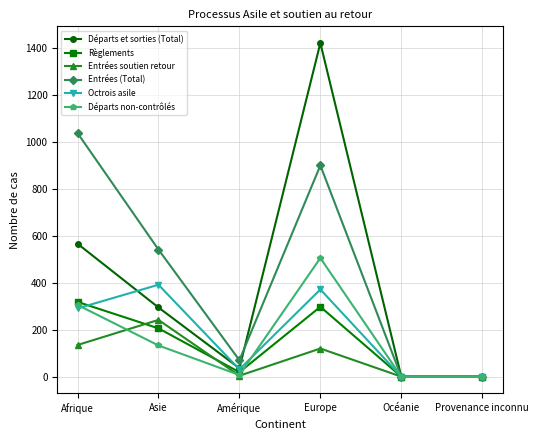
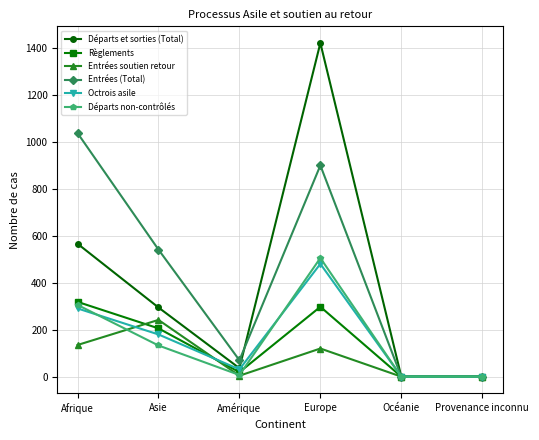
Octrois asile, Asie: 390 -> 180
Octrois asile, Europe: 370 -> 480
